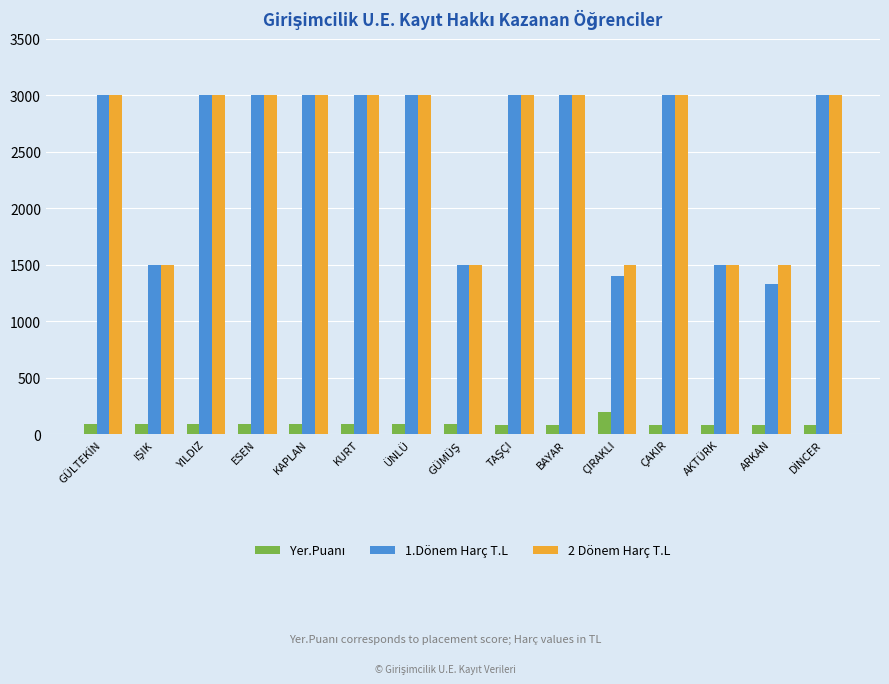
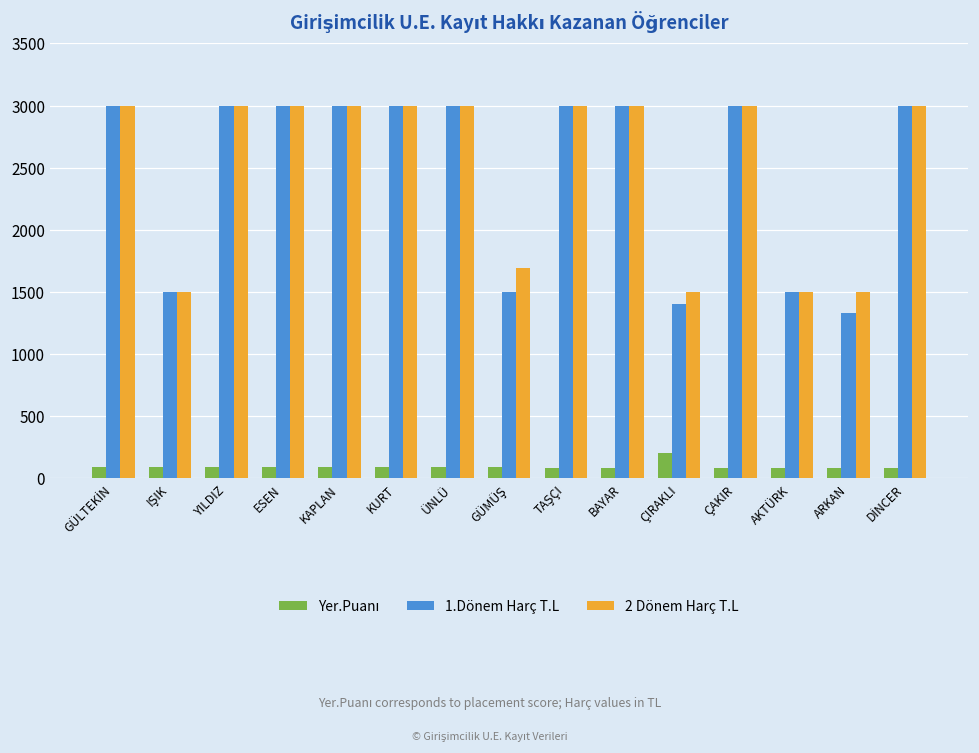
2 Dönem Harç T.L, GÜMÜŞ: 1500 -> 1690
